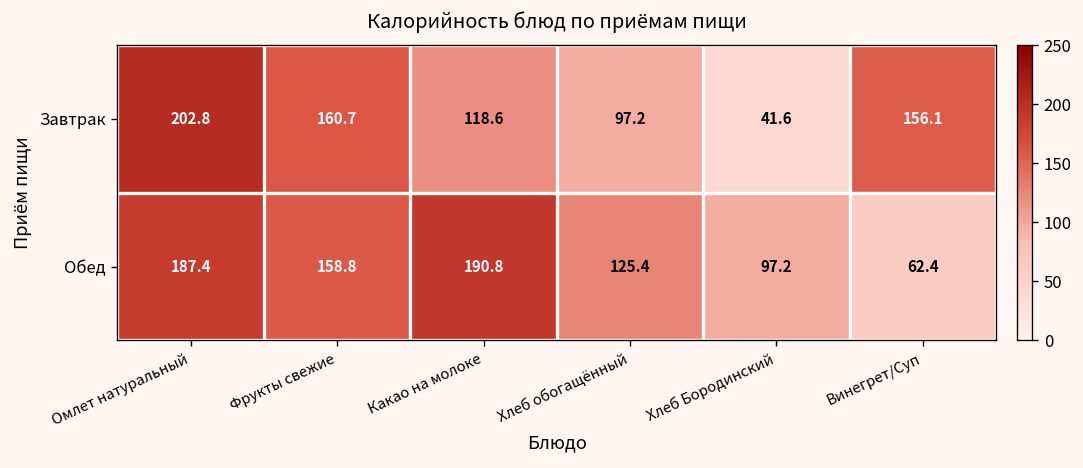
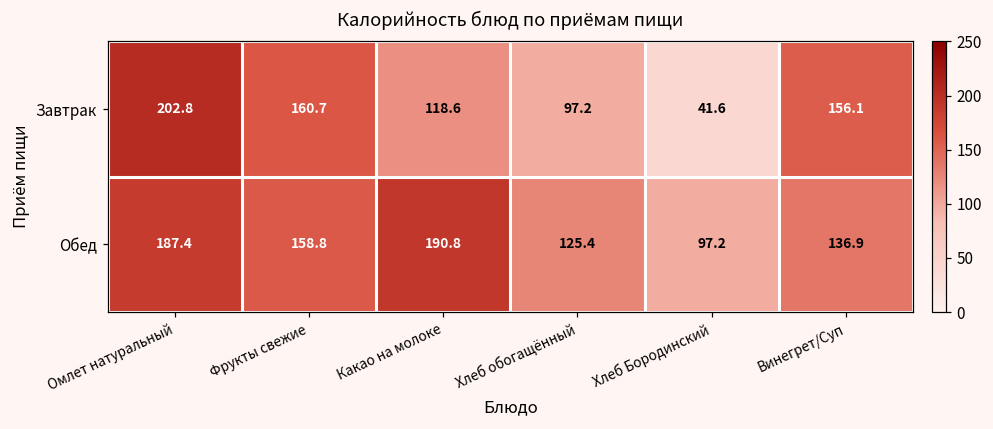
Обед, Винегрет/Суп: 62.4 -> 136.9
